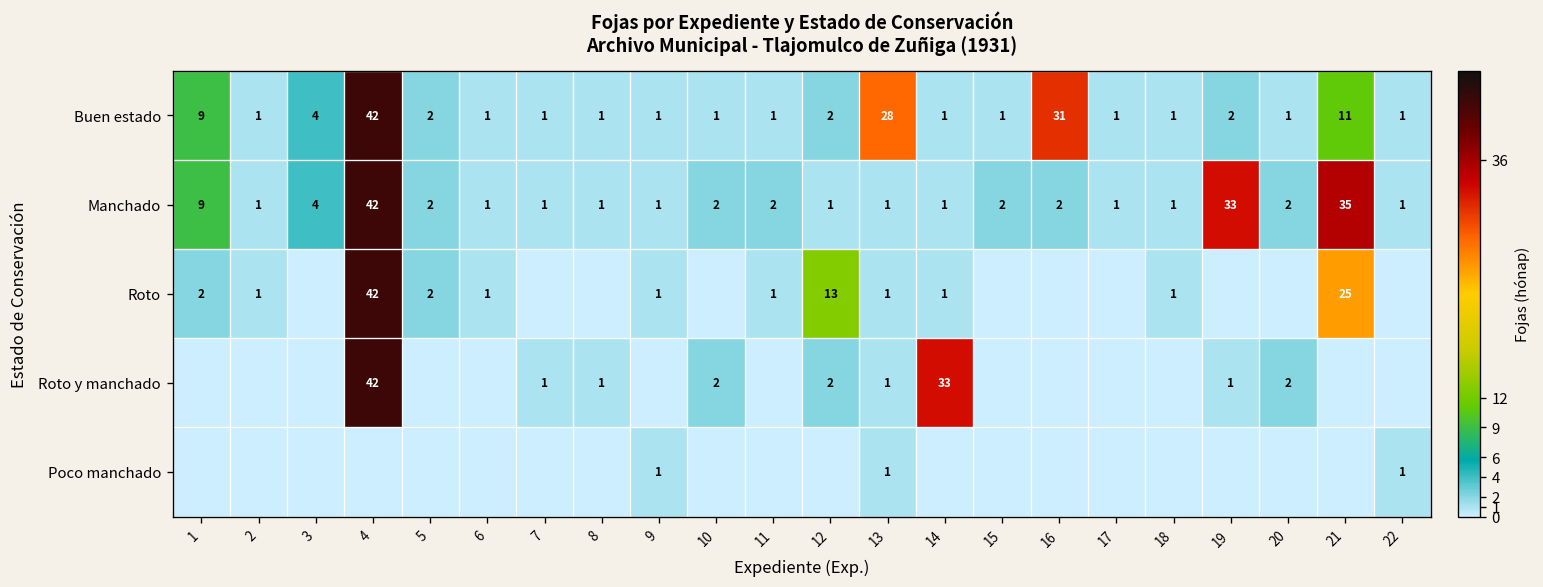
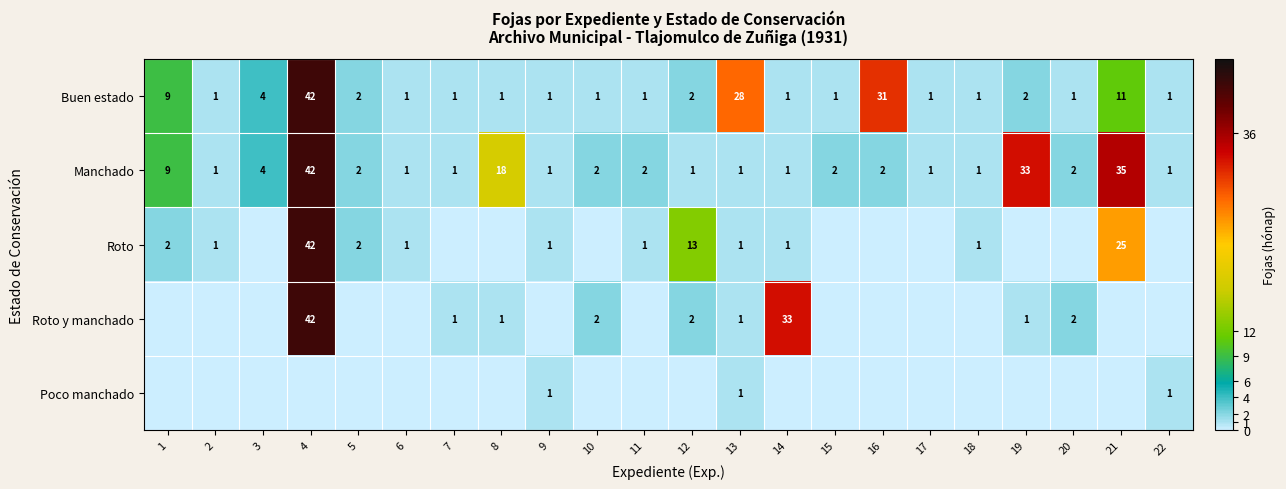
Manchado, 8: 1 -> 18
